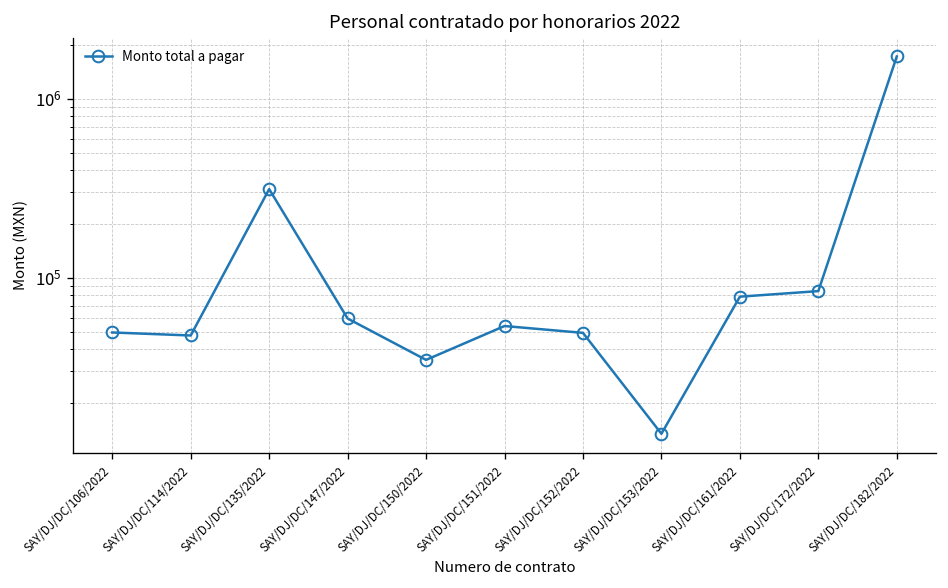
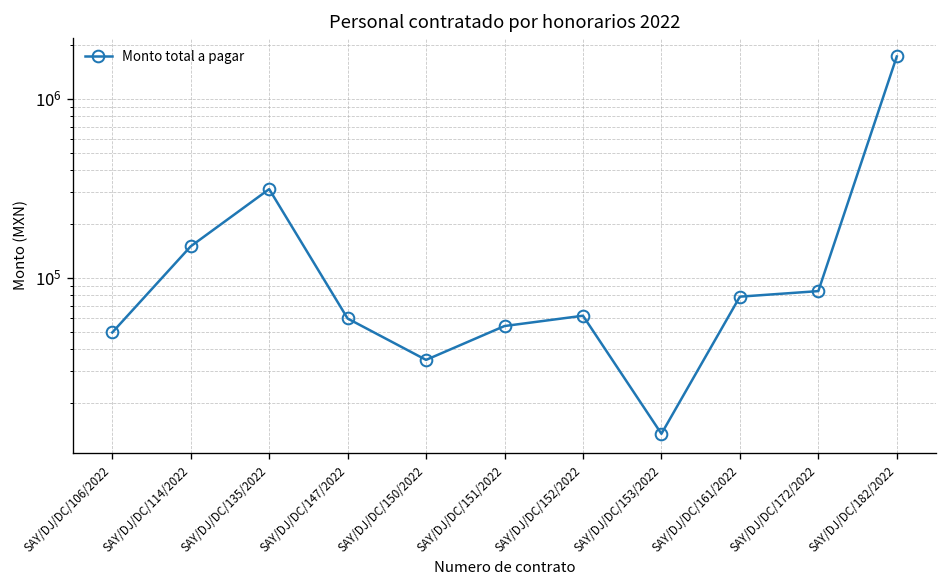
SAY/DJ/DC/114/2022: 48000 -> 150000
SAY/DJ/DC/152/2022: 49000 -> 61000
